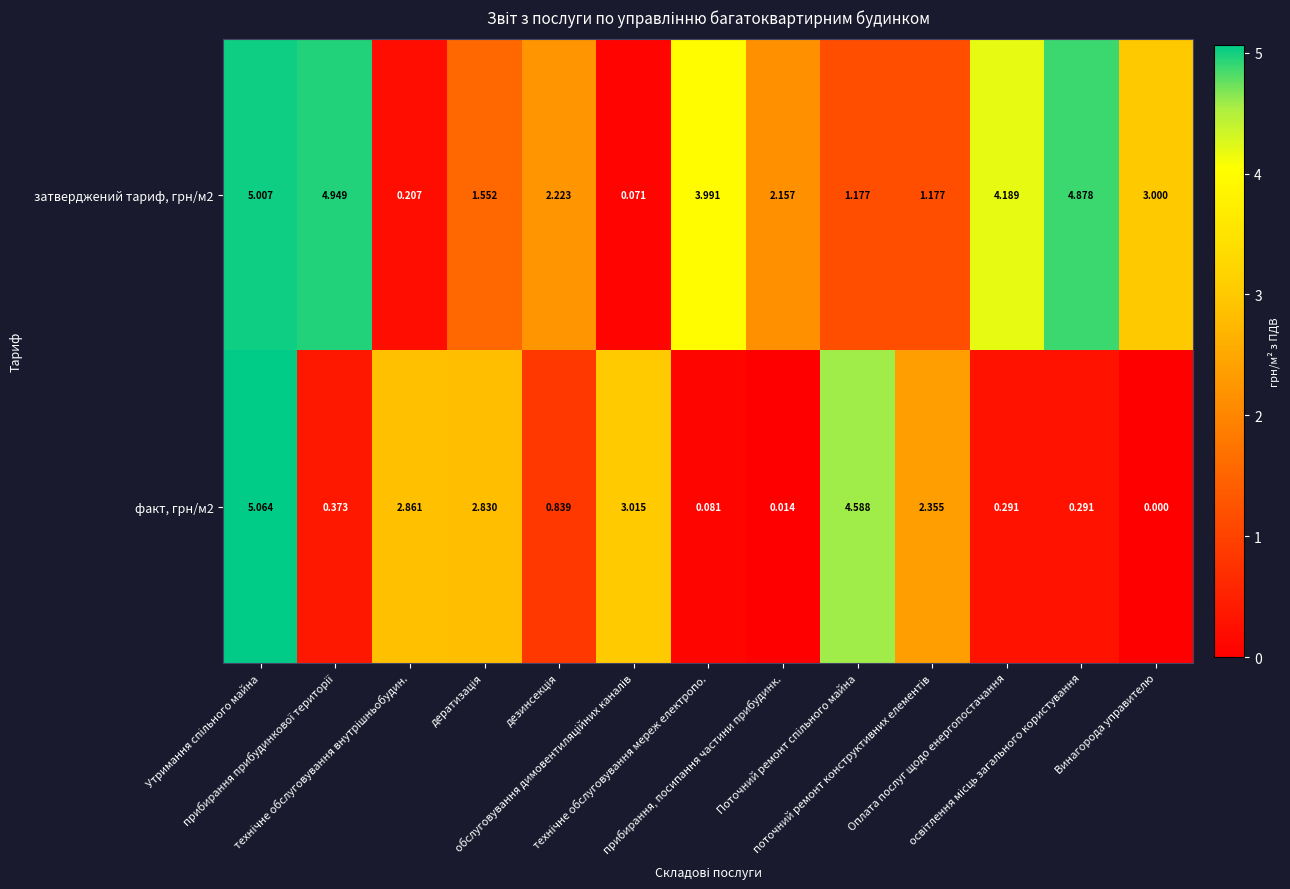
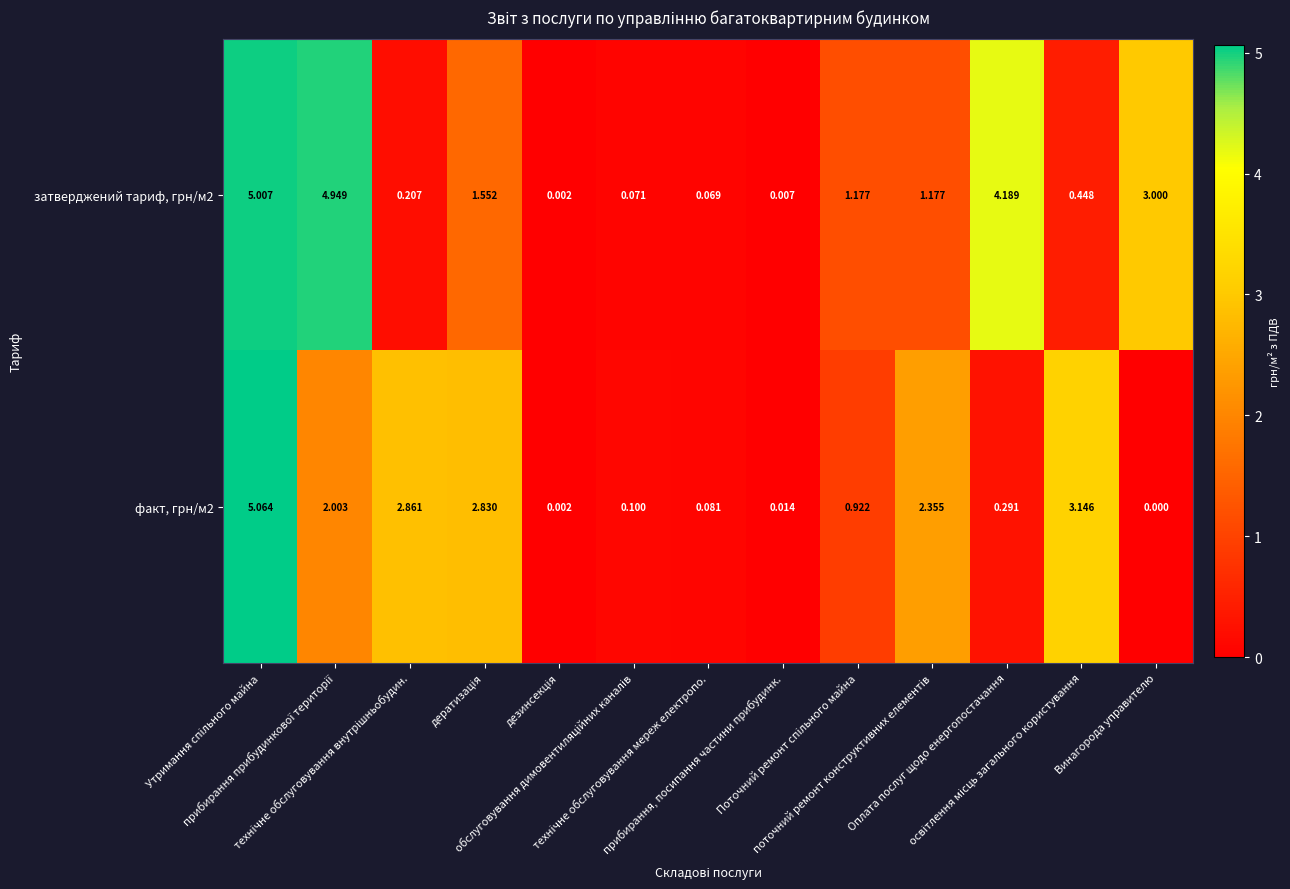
затверджений тариф, грн/м2, дезинсекція: 2.223 -> 0.002
затверджений тариф, грн/м2, технічне обслуговування мереж електропо.: 3.991 -> 0.069
затверджений тариф, грн/м2, прибирання, посипання частини прибудинк.: 2.157 -> 0.007
затверджений тариф, грн/м2, освітлення місць загального користування: 4.878 -> 0.448
факт, грн/м2, прибирання прибудинкової території: 0.373 -> 2.003
факт, грн/м2, дезинсекція: 0.839 -> 0.002
факт, грн/м2, обслуговування димовентиляційних каналів: 3.015 -> 0.100
факт, грн/м2, Поточний ремонт спільного майна: 4.588 -> 0.922
факт, грн/м2, освітлення місць загального користування: 0.291 -> 3.146
